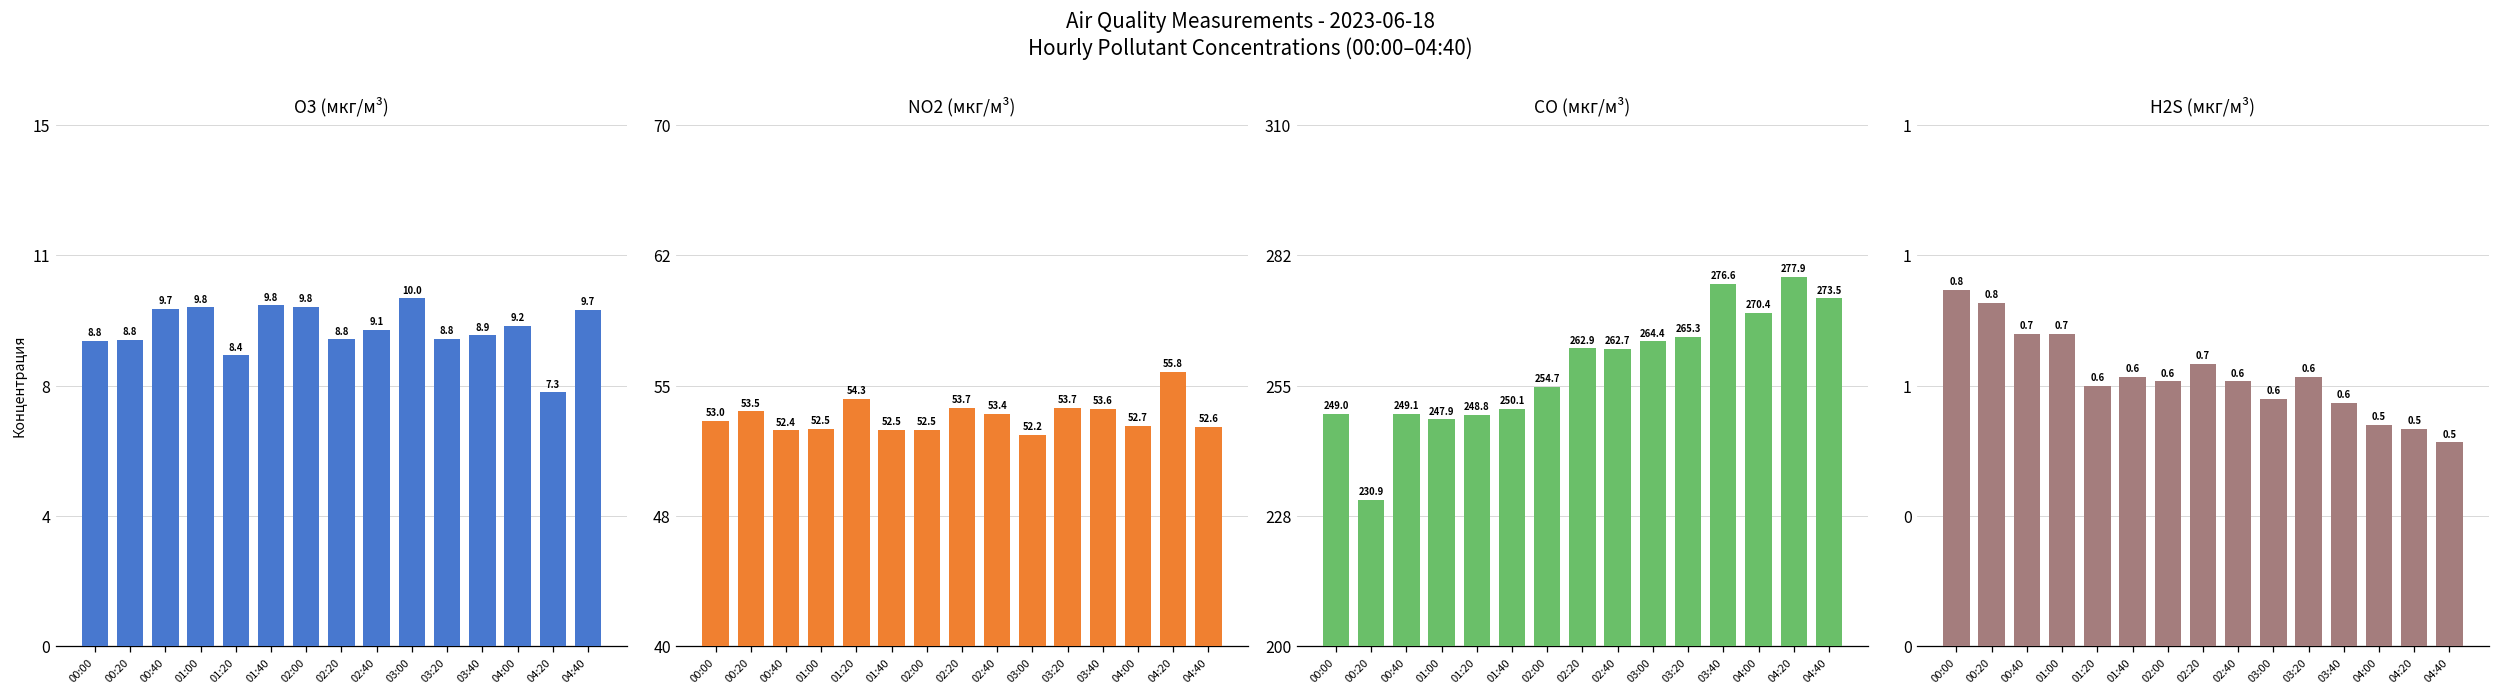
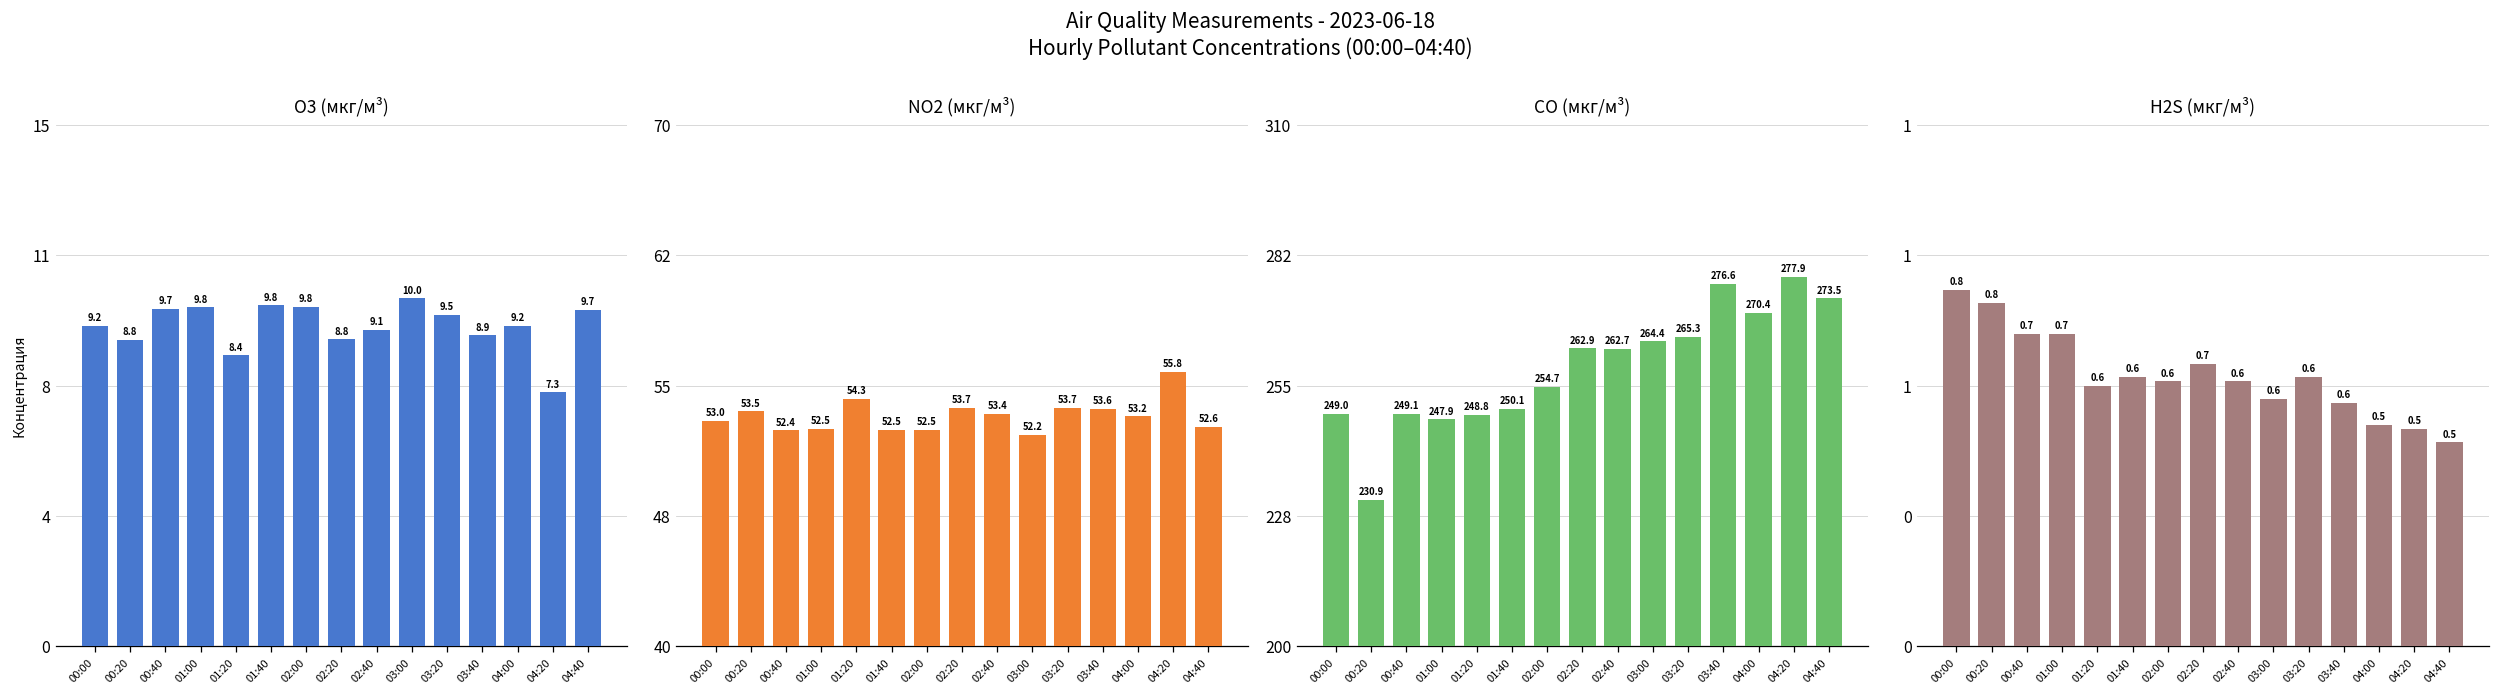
O3 (мкг/м³), 00:00: 8.8 -> 9.2
O3 (мкг/м³), 03:20: 8.8 -> 9.5
NO2 (мкг/м³), 04:00: 52.7 -> 53.2
